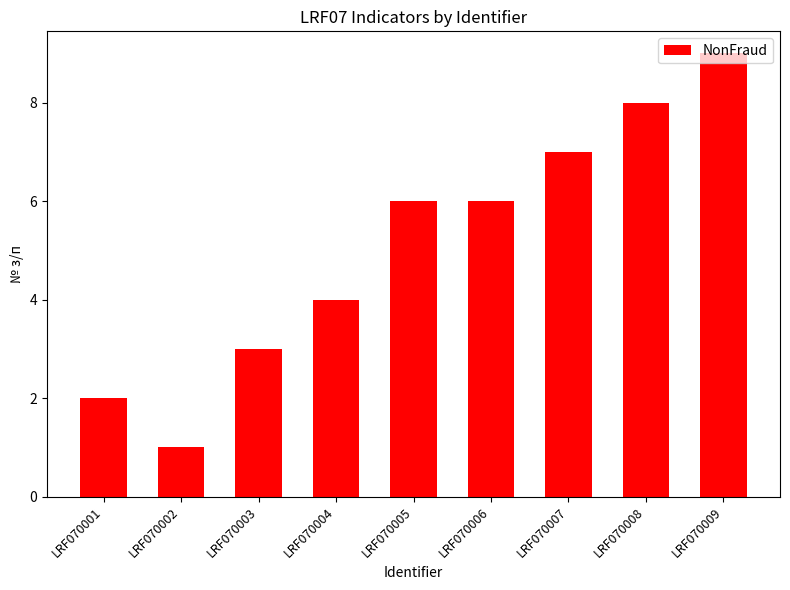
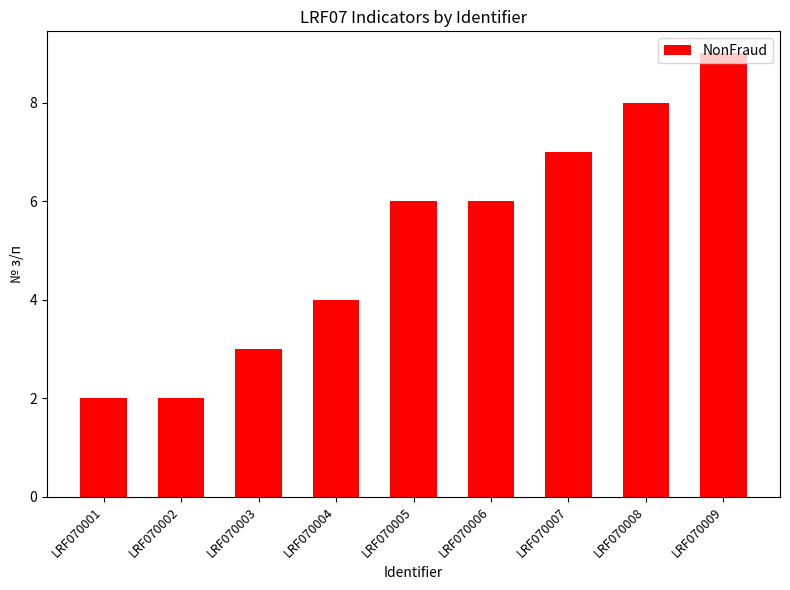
LRF070002: 1 -> 2
